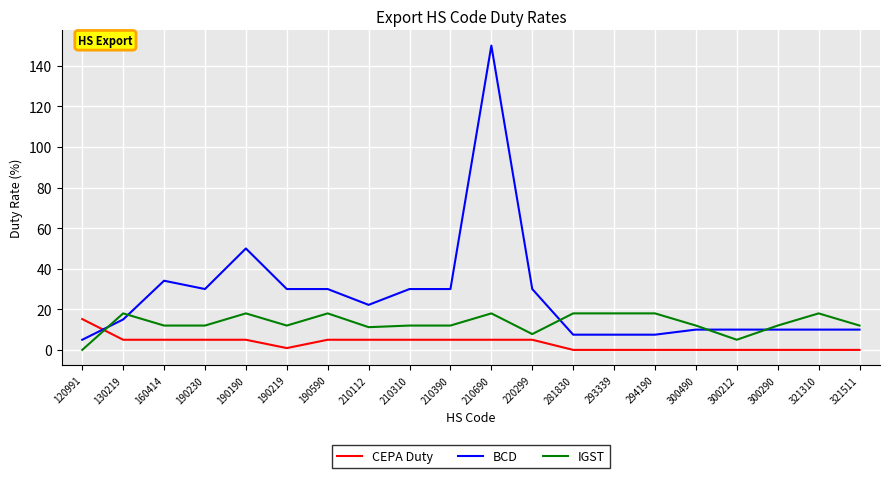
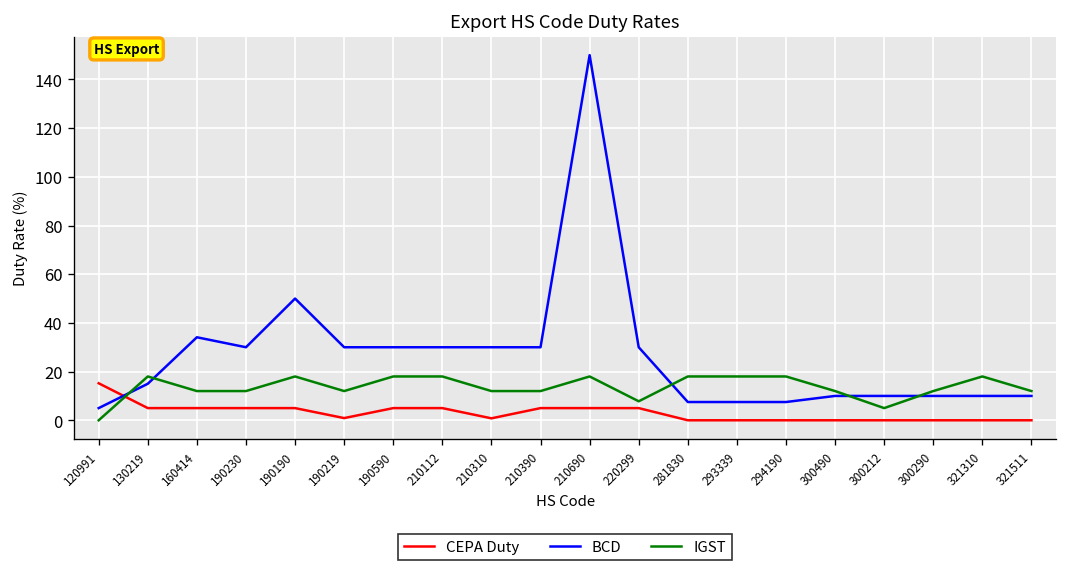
BCD, 210112: 22 -> 30
IGST, 210112: 11 -> 18
CEPA Duty, 210310: 5 -> 1
